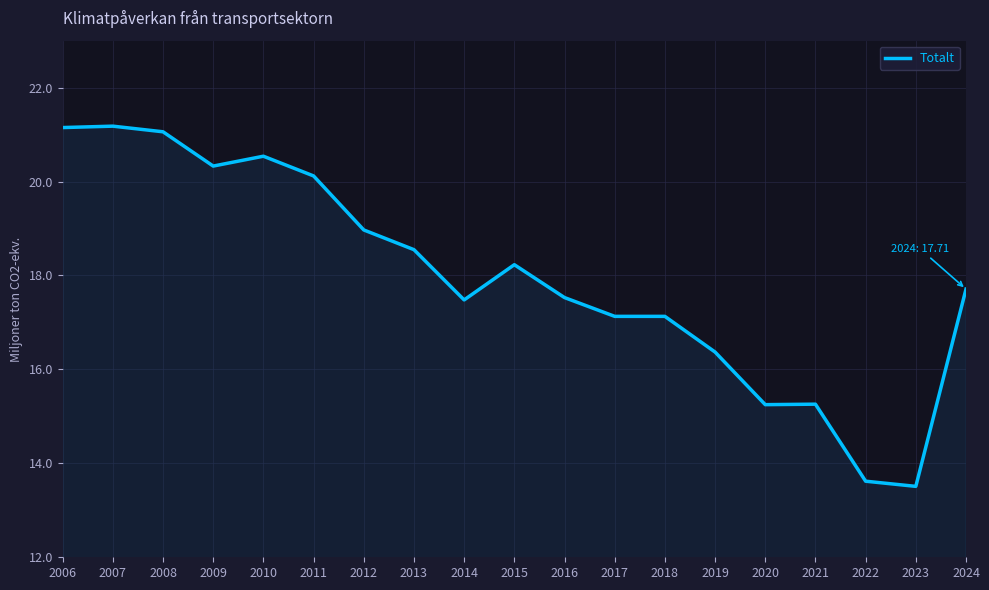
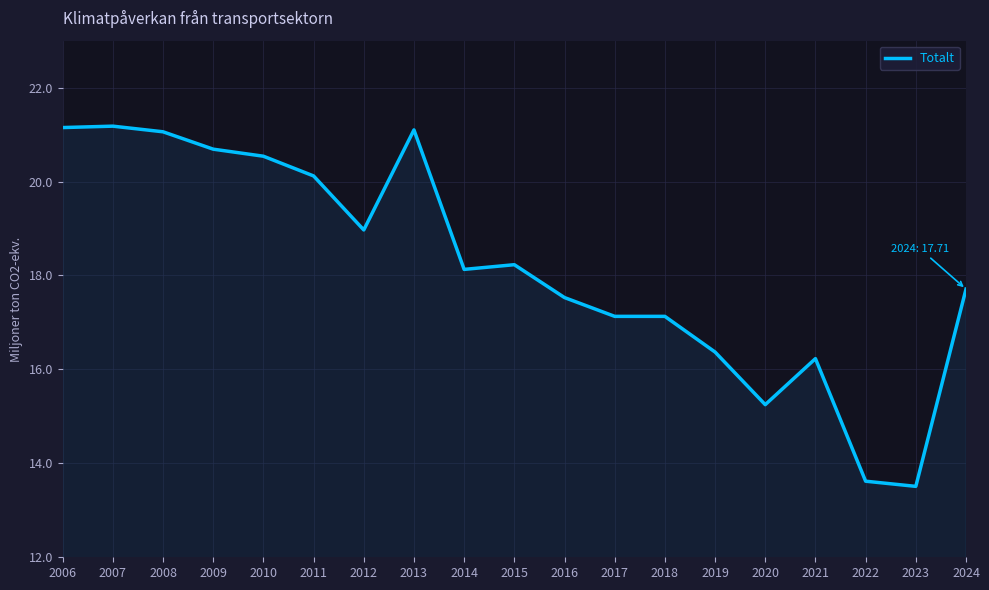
2009: 20.3 -> 20.7
2013: 18.6 -> 21.1
2014: 17.5 -> 18.1
2021: 15.3 -> 16.2
